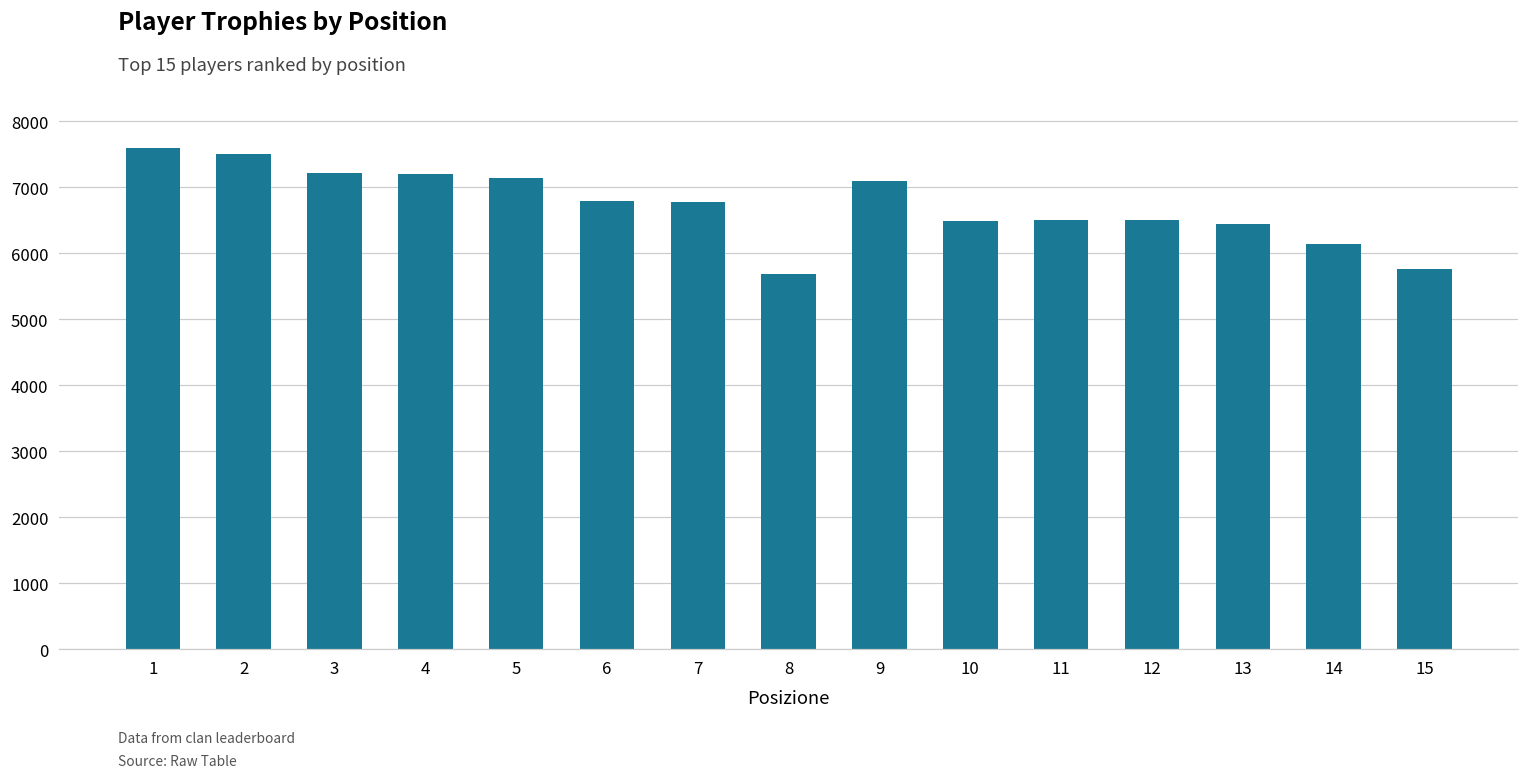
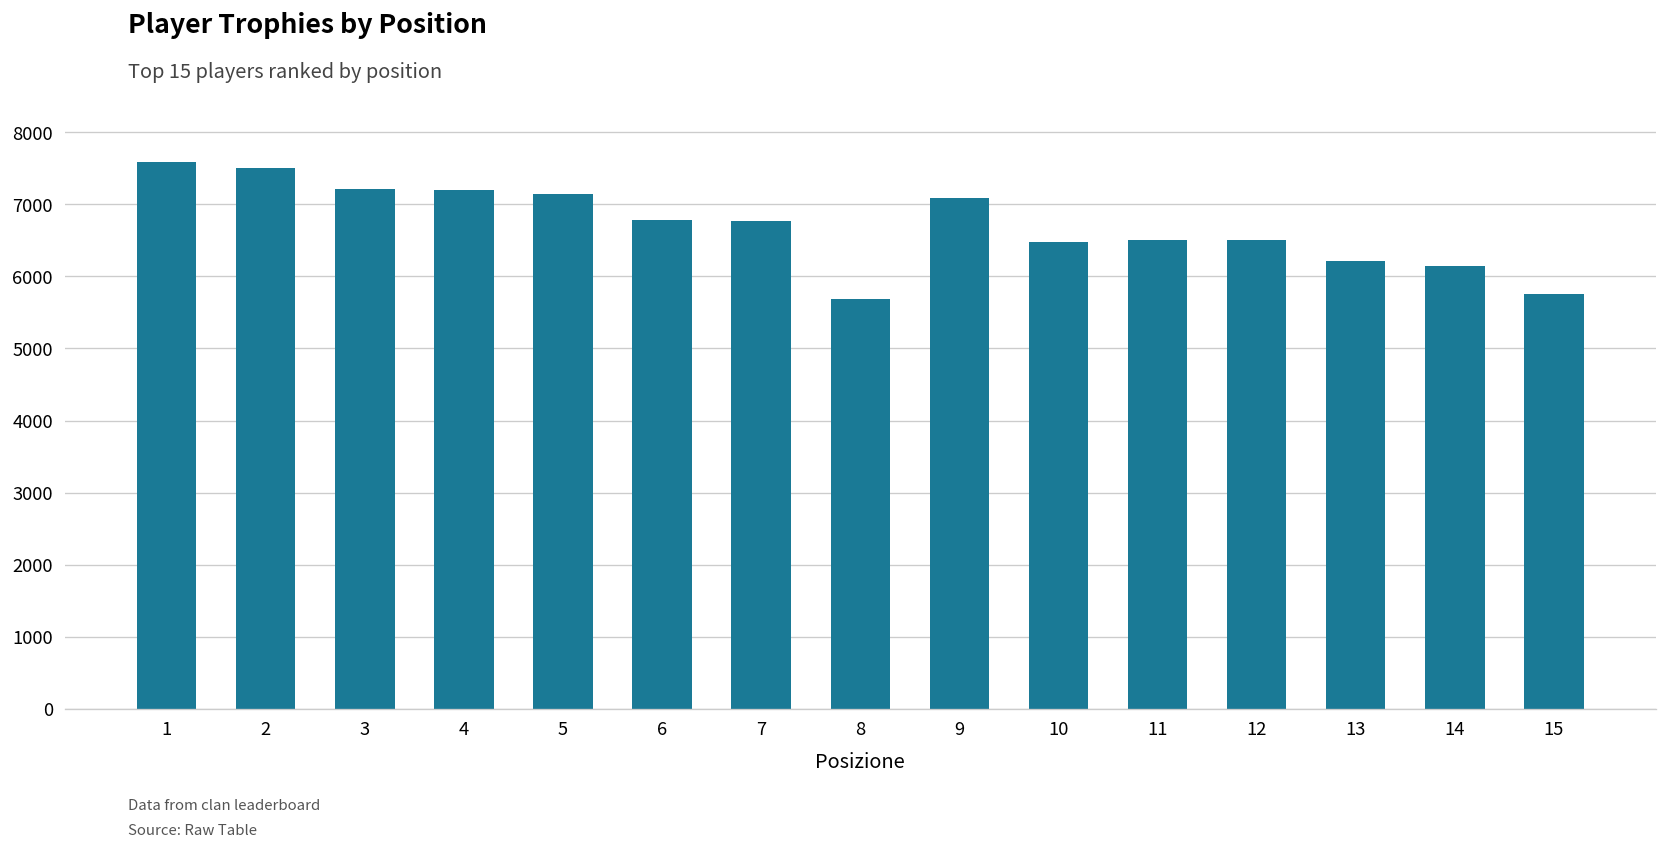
13: 6400 -> 6200
